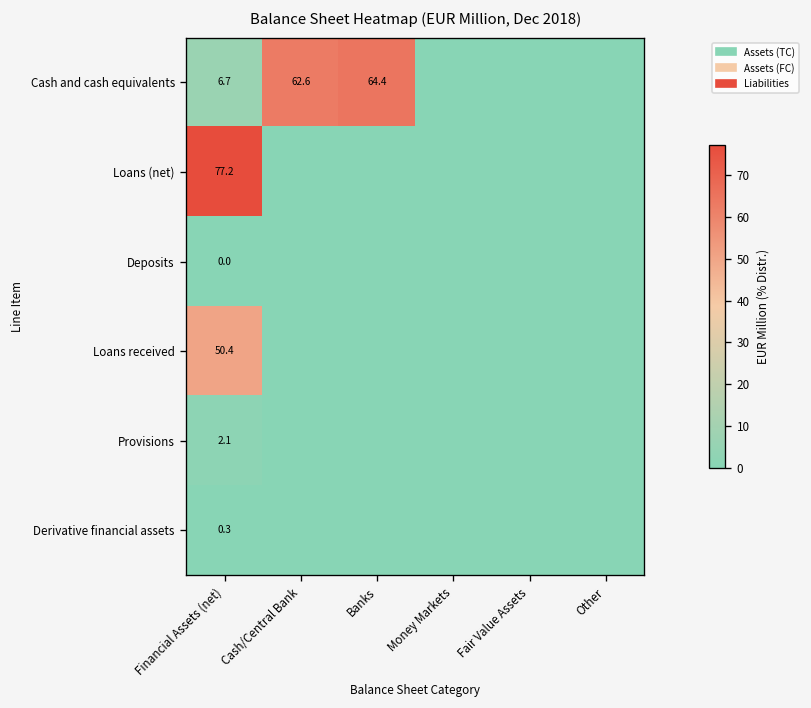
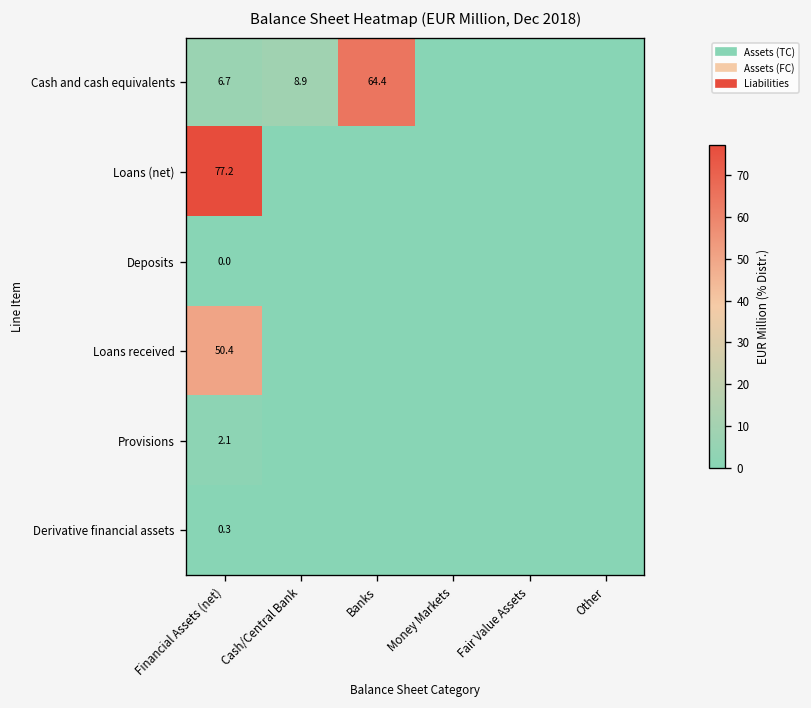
Cash and cash equivalents, Cash/Central Bank: 62.6 -> 8.9
